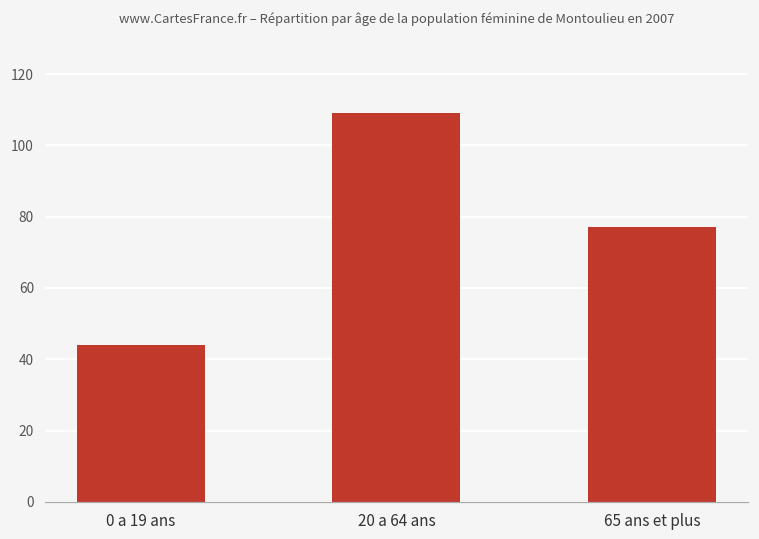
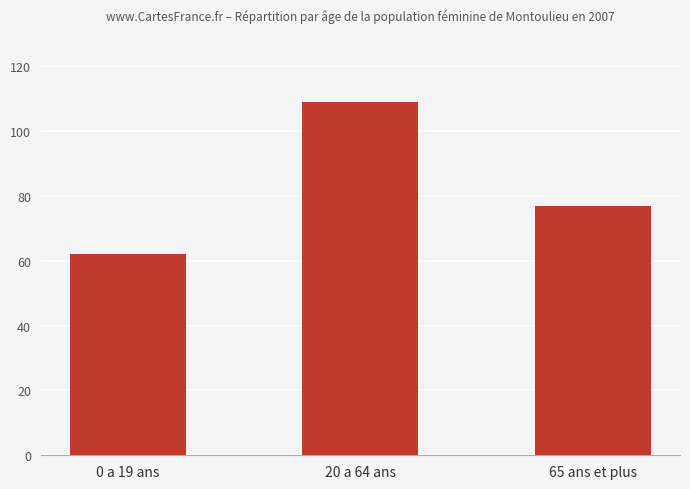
0 a 19 ans: 44 -> 62
